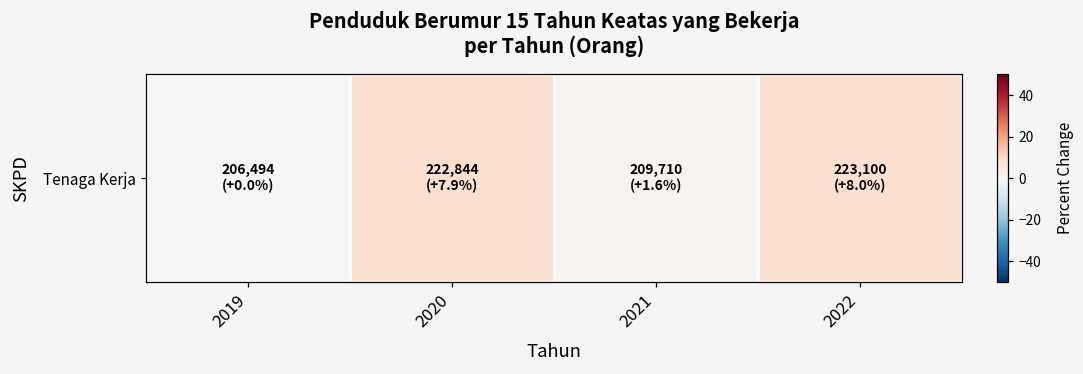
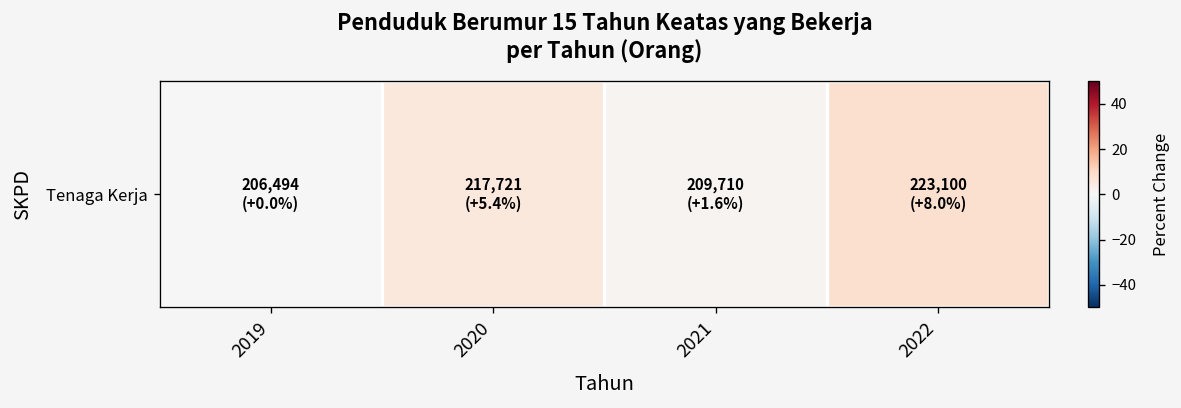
Tenaga Kerja, 2020: 222,844 (+7.9%) -> 217,721 (+5.4%)
